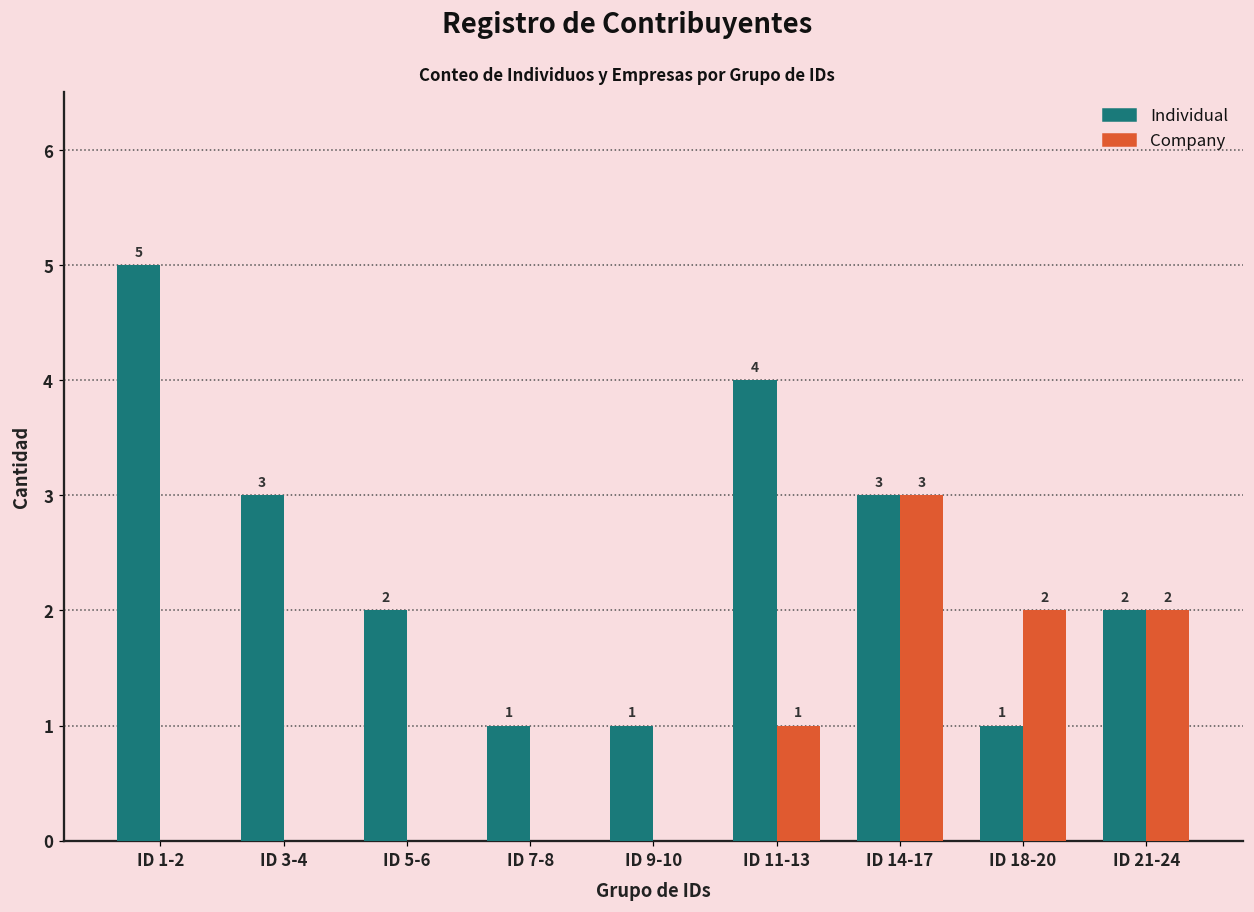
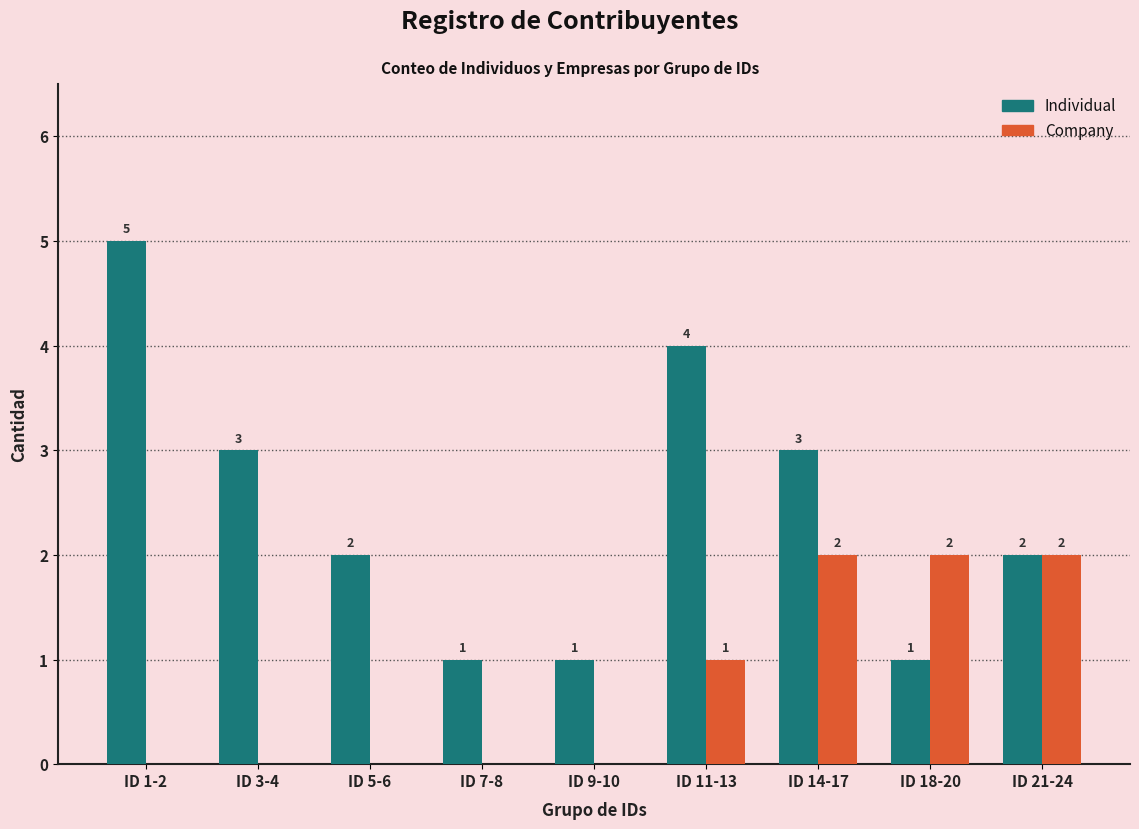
Company, ID 14-17: 3 -> 2
